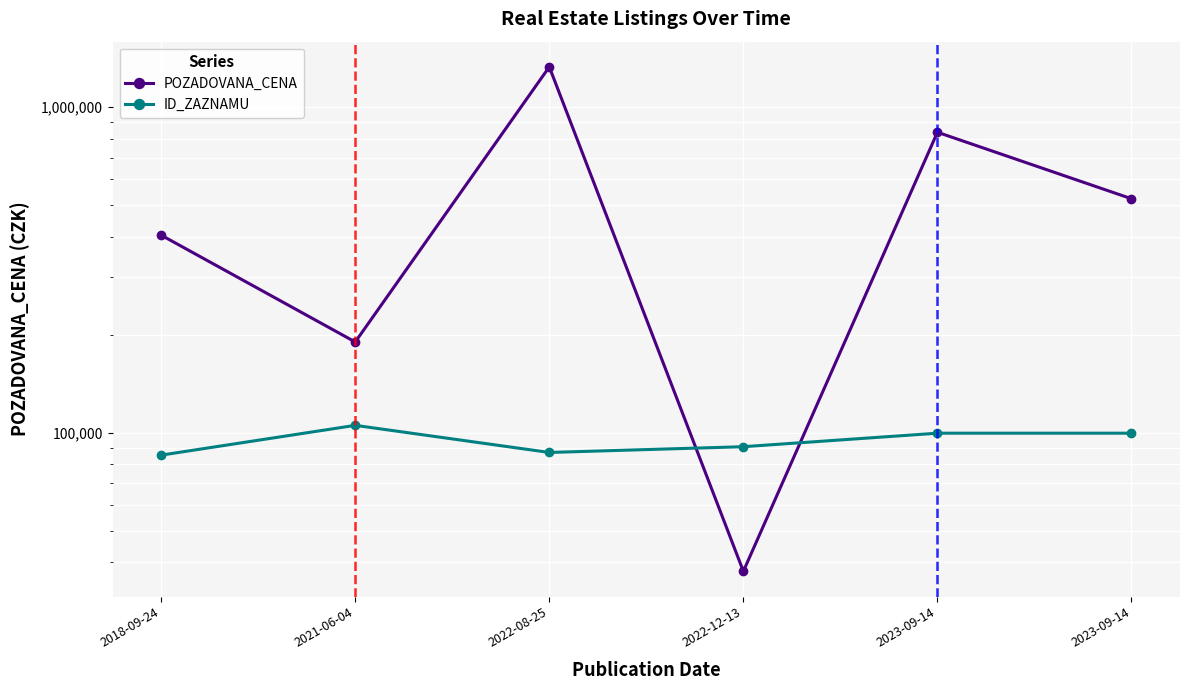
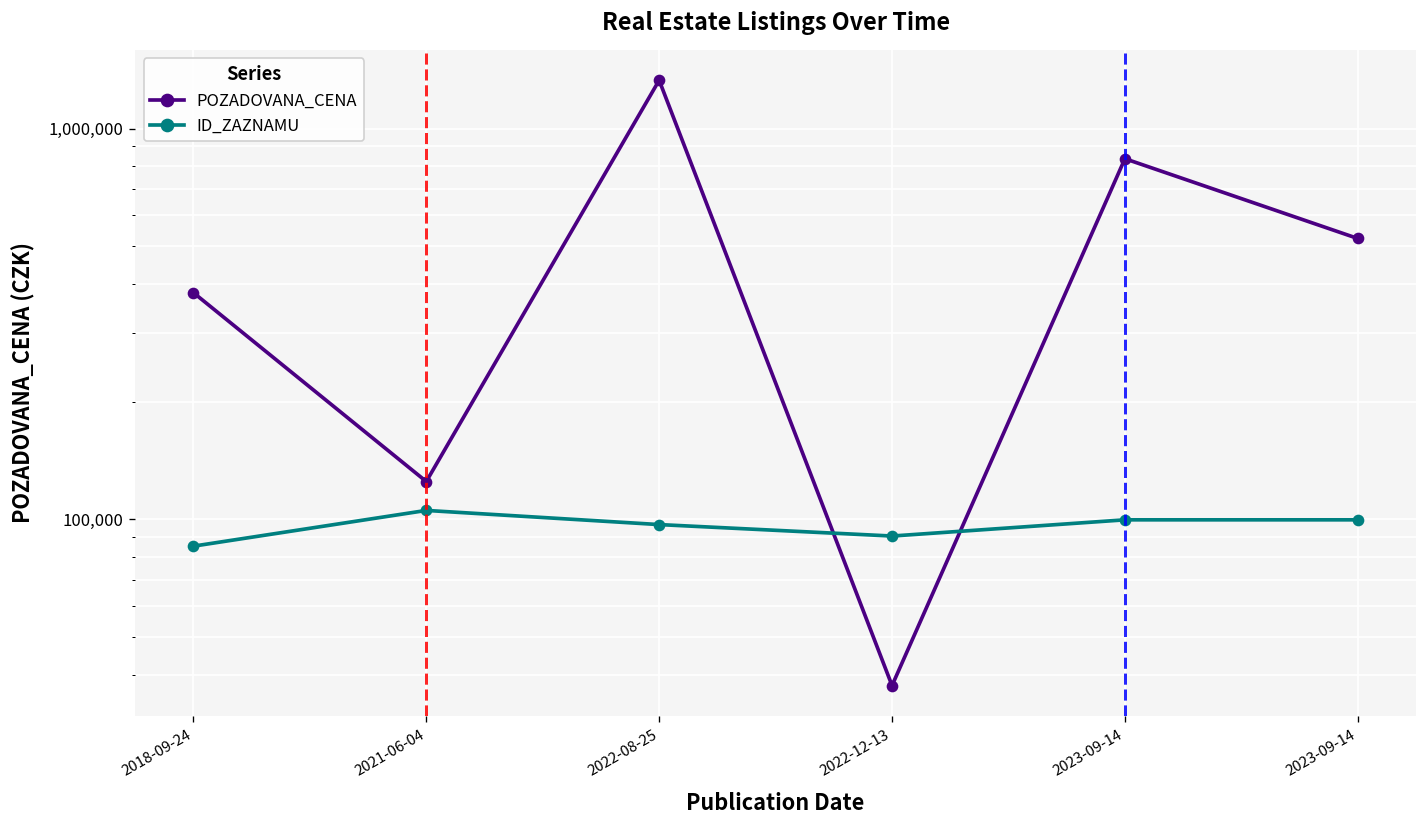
POZADOVANA_CENA, 2018-09-24: 400,000 -> 380,000
POZADOVANA_CENA, 2021-06-04: 190,000 -> 125,000
ID_ZAZNAMU, 2022-08-25: 87,000 -> 97,000
